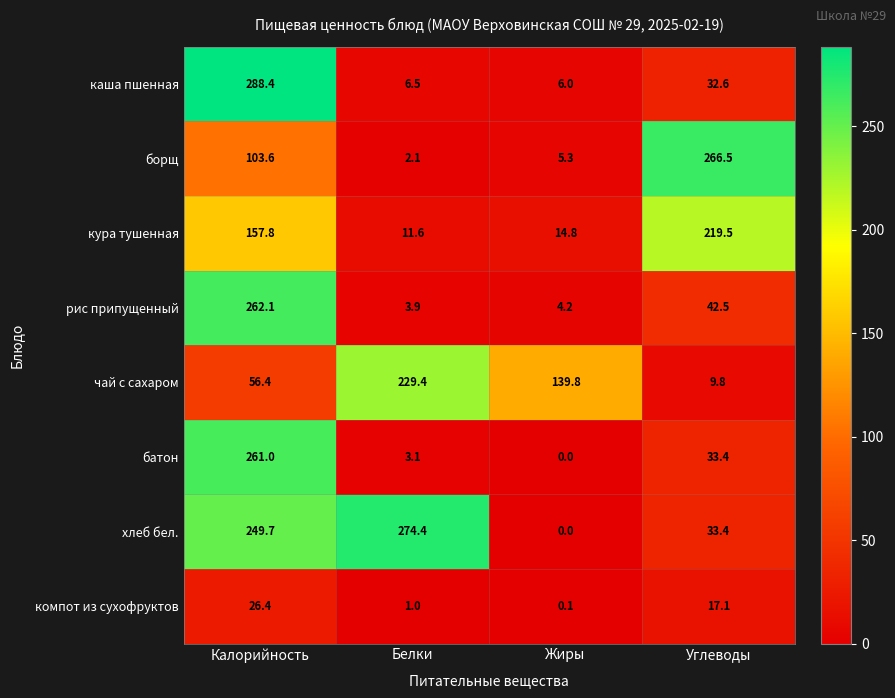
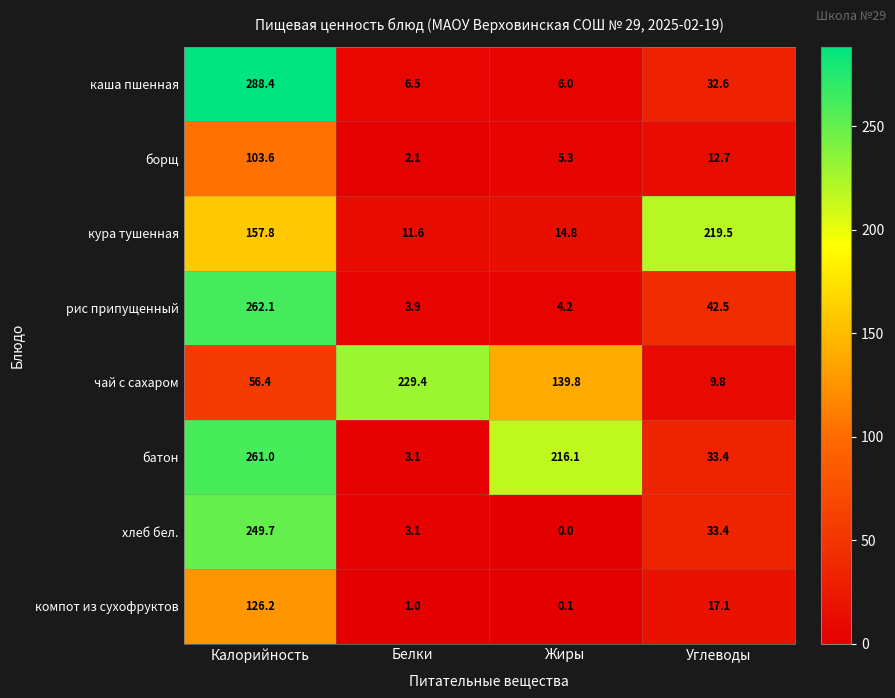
борщ, Углеводы: 266.5 -> 12.7
батон, Жиры: 0.0 -> 216.1
хлеб бел., Белки: 274.4 -> 3.1
компот из сухофруктов, Калорийность: 26.4 -> 126.2
